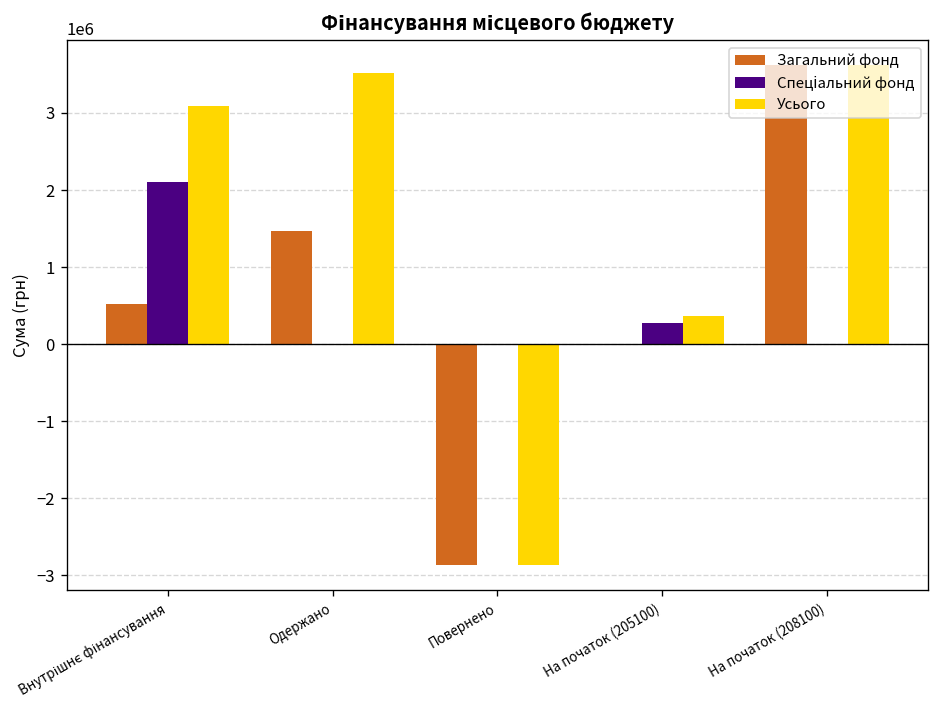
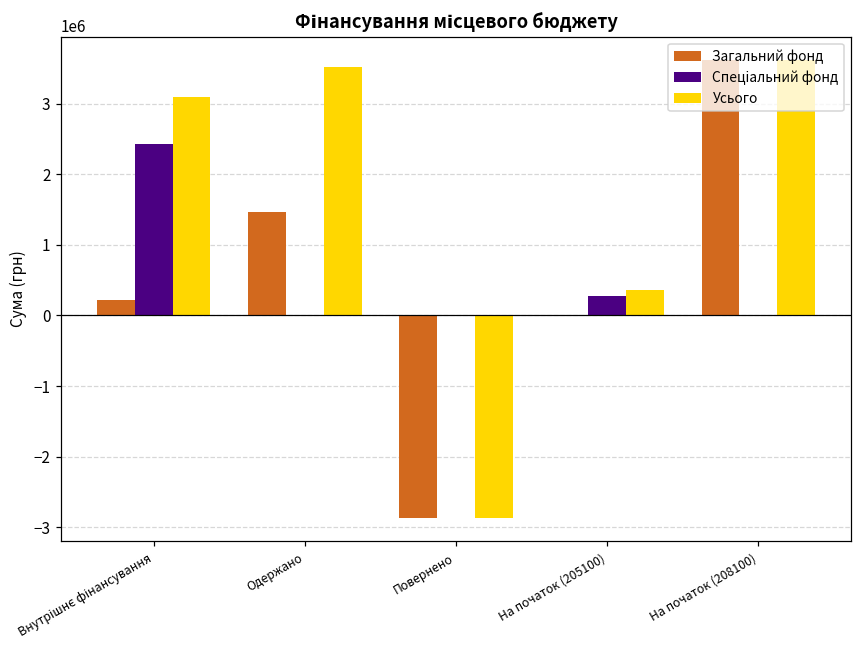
Загальний фонд, Внутрішнє фінансування: 500000 -> 200000
Спеціальний фонд, Внутрішнє фінансування: 2100000 -> 2400000
